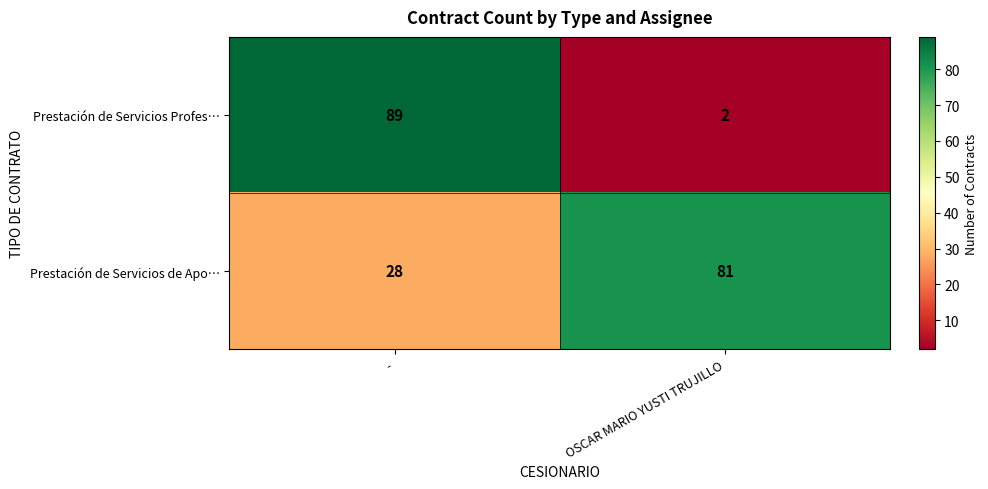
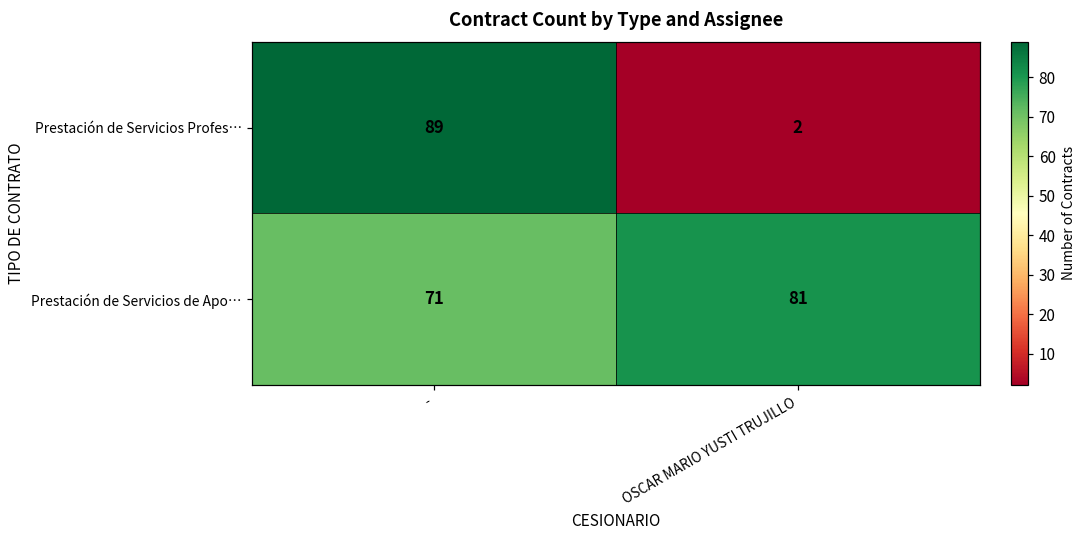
Prestación de Servicios de Apo…, -: 28 -> 71
